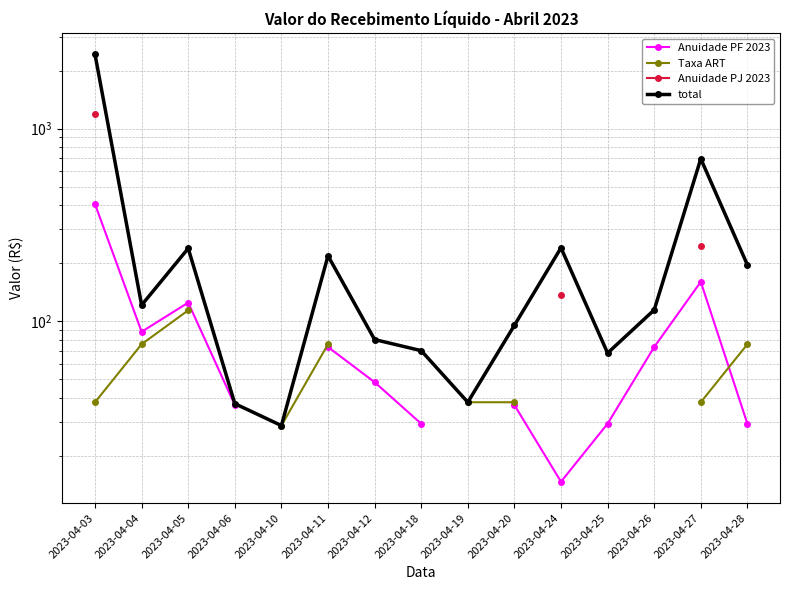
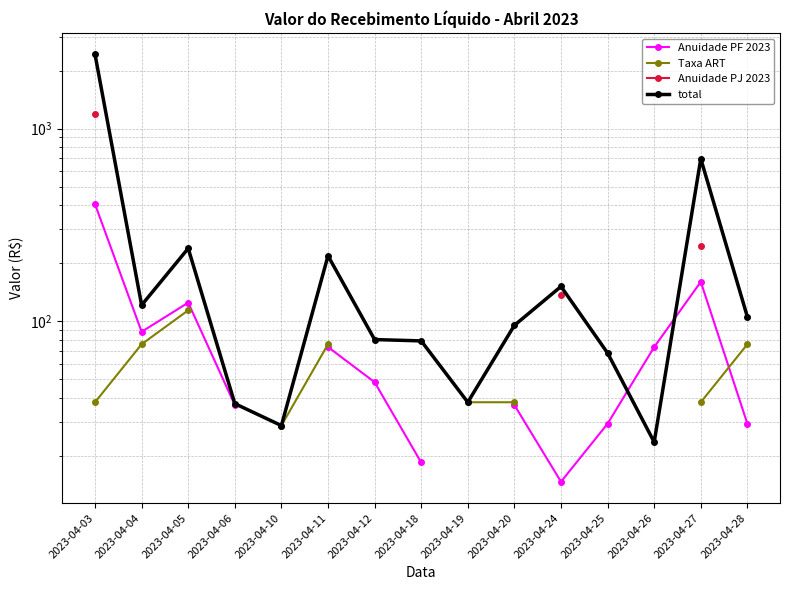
Anuidade PF 2023, 2023-04-18: 29 -> 19
total, 2023-04-18: 70 -> 79
total, 2023-04-24: 240 -> 150
total, 2023-04-26: 110 -> 24
total, 2023-04-28: 200 -> 110
